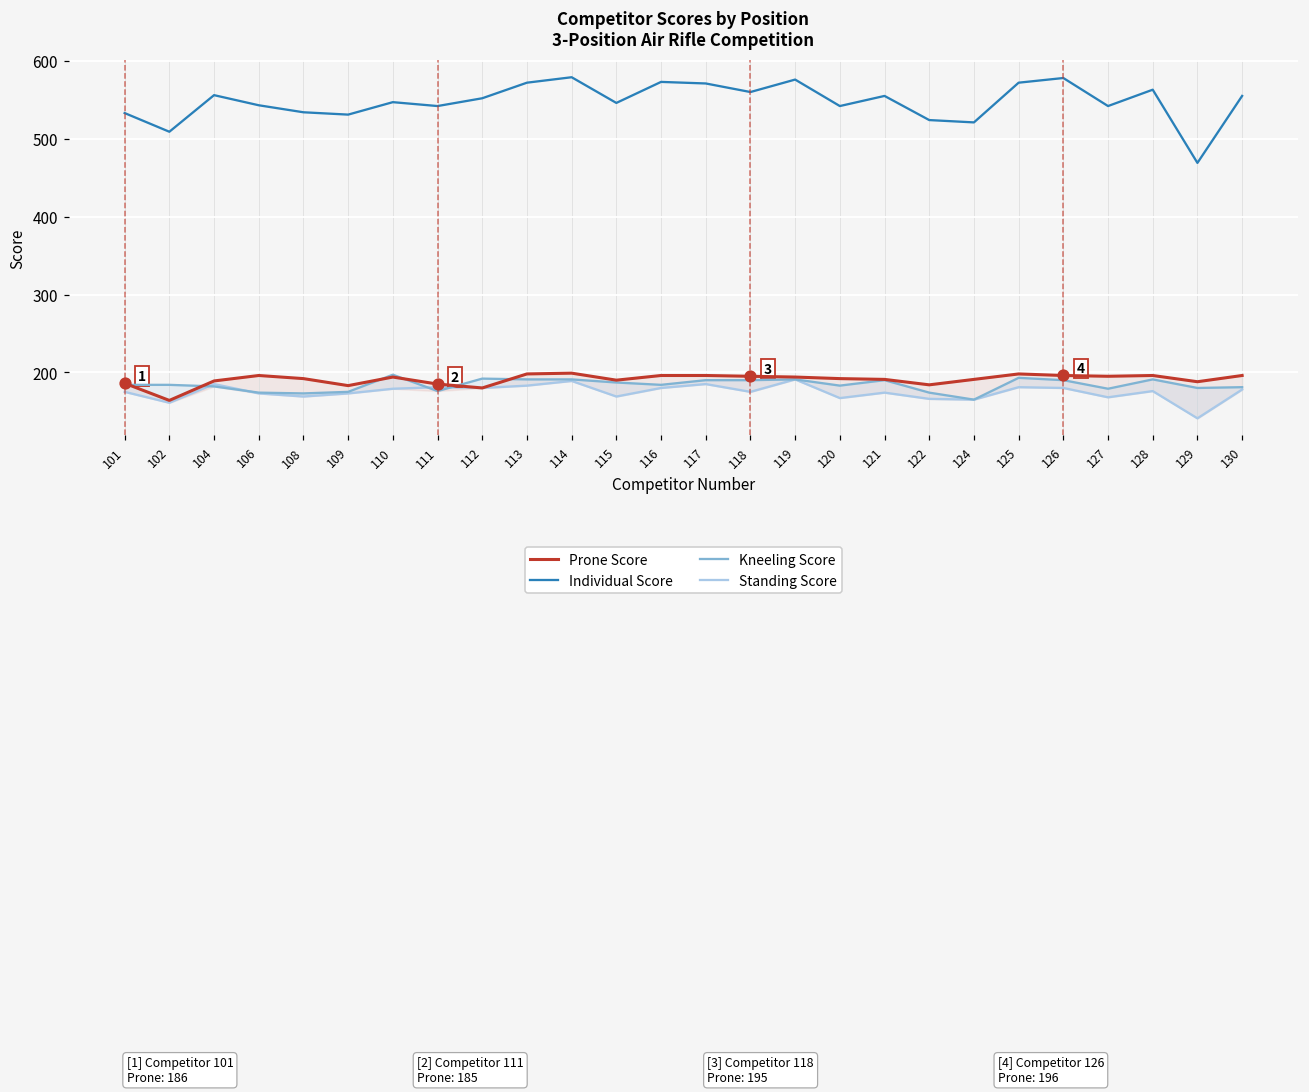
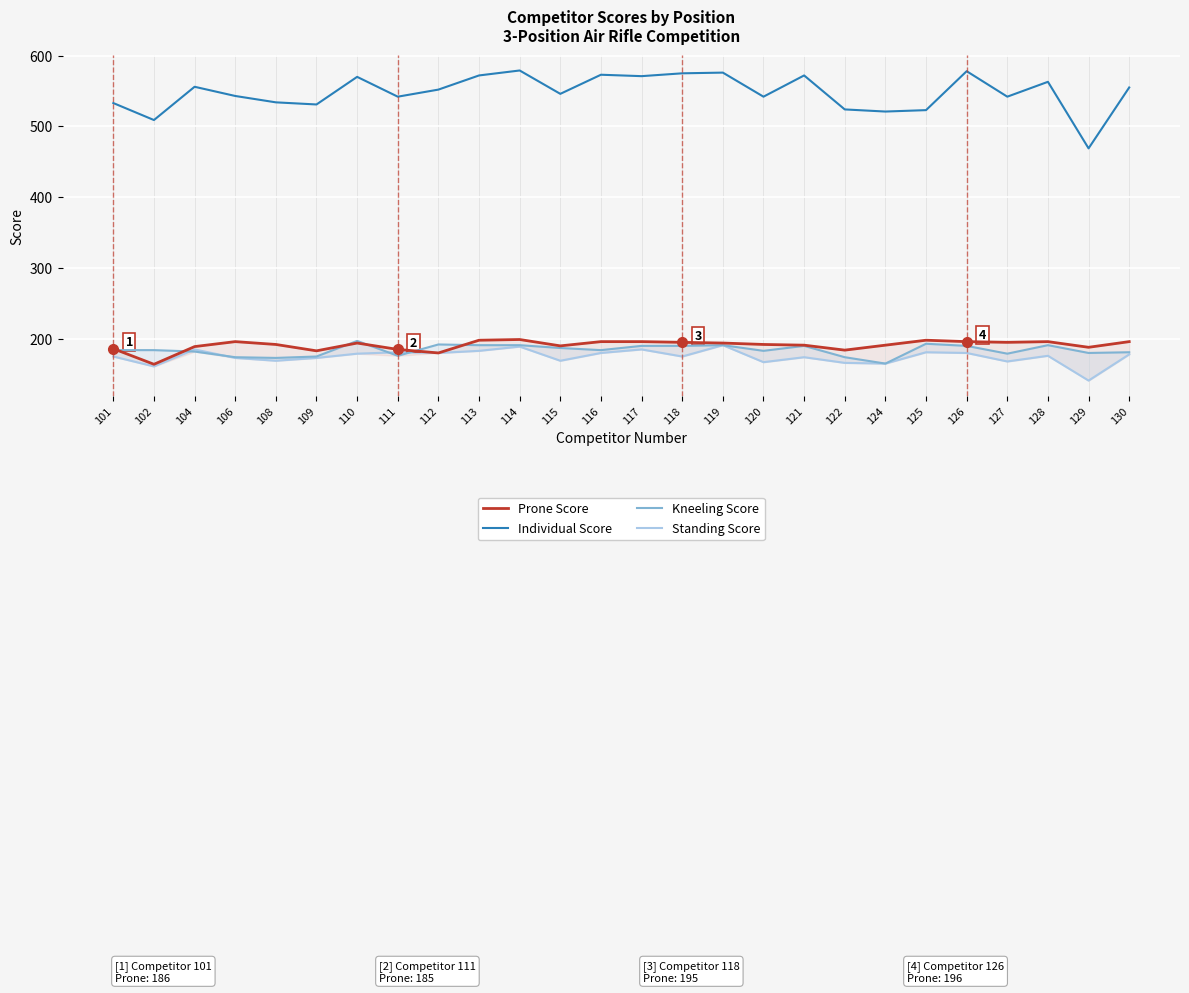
Individual Score, 110: 550 -> 570
Individual Score, 118: 560 -> 580
Individual Score, 121: 560 -> 570
Individual Score, 125: 570 -> 520
